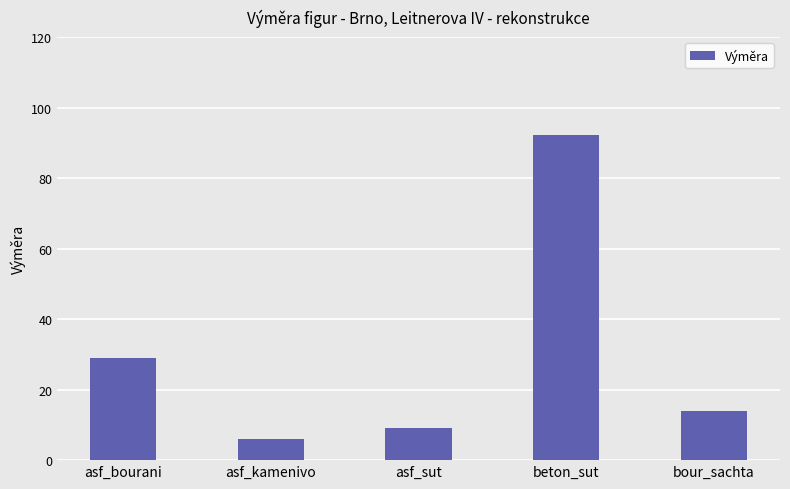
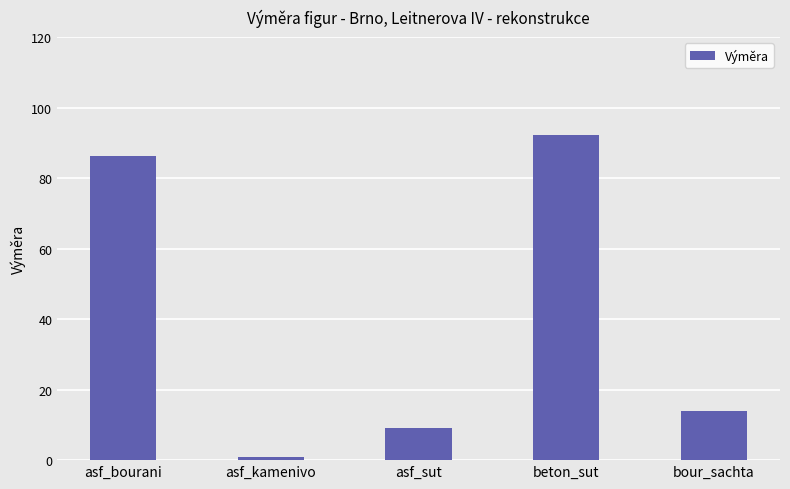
asf_bourani: 29 -> 86
asf_kamenivo: 6 -> 1
